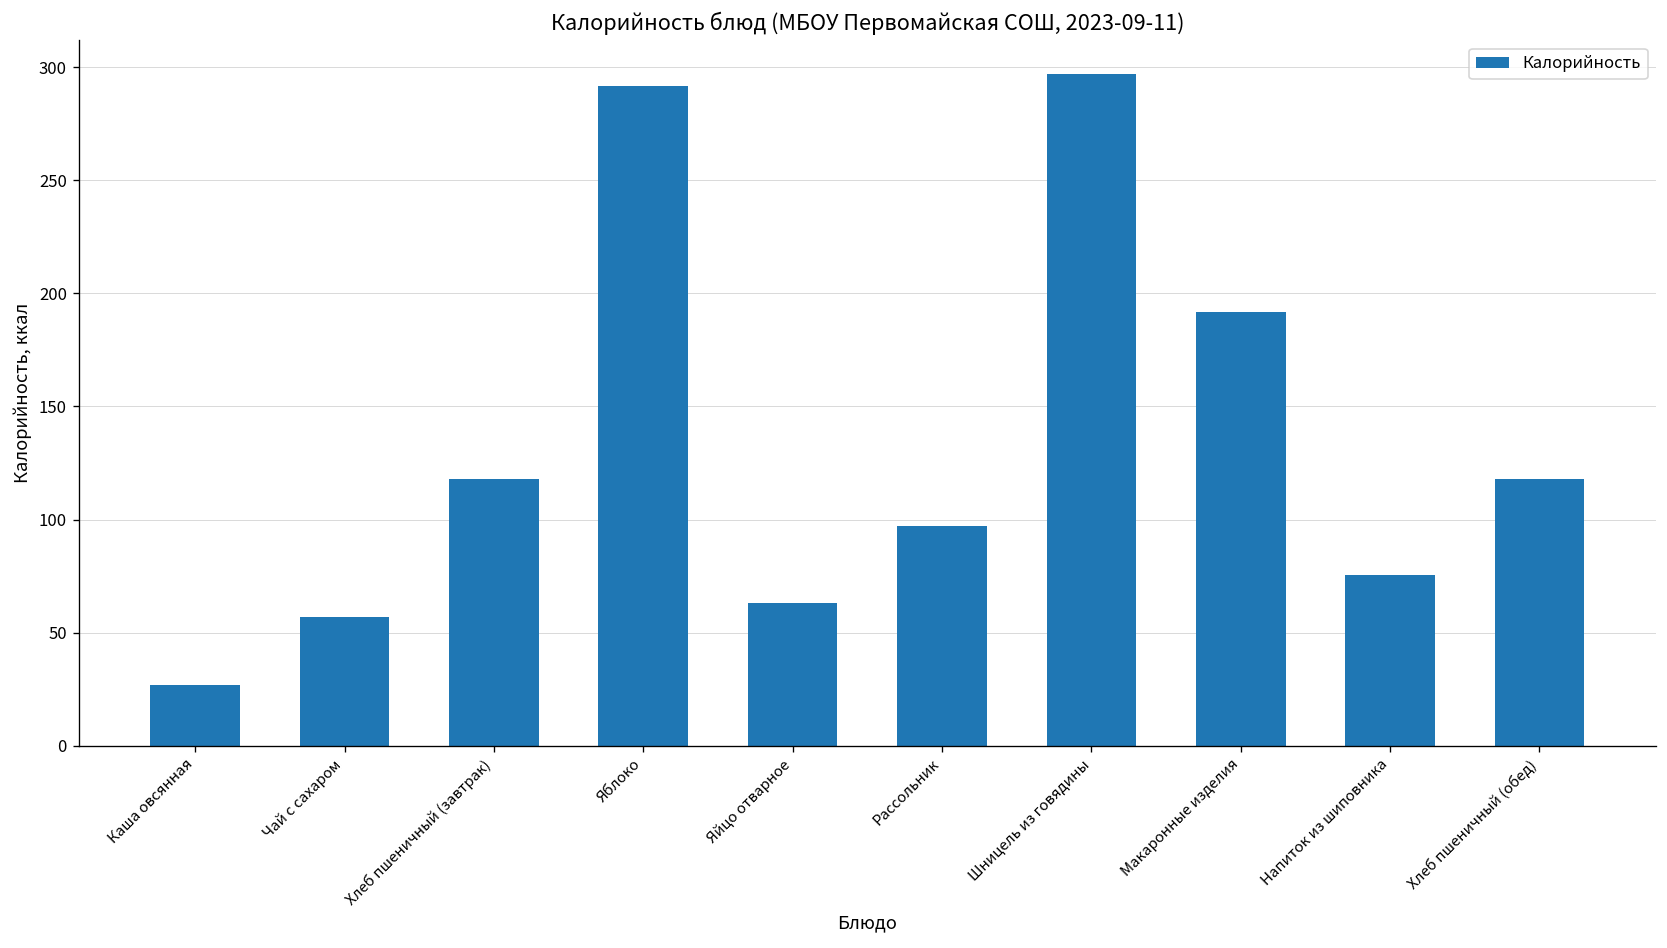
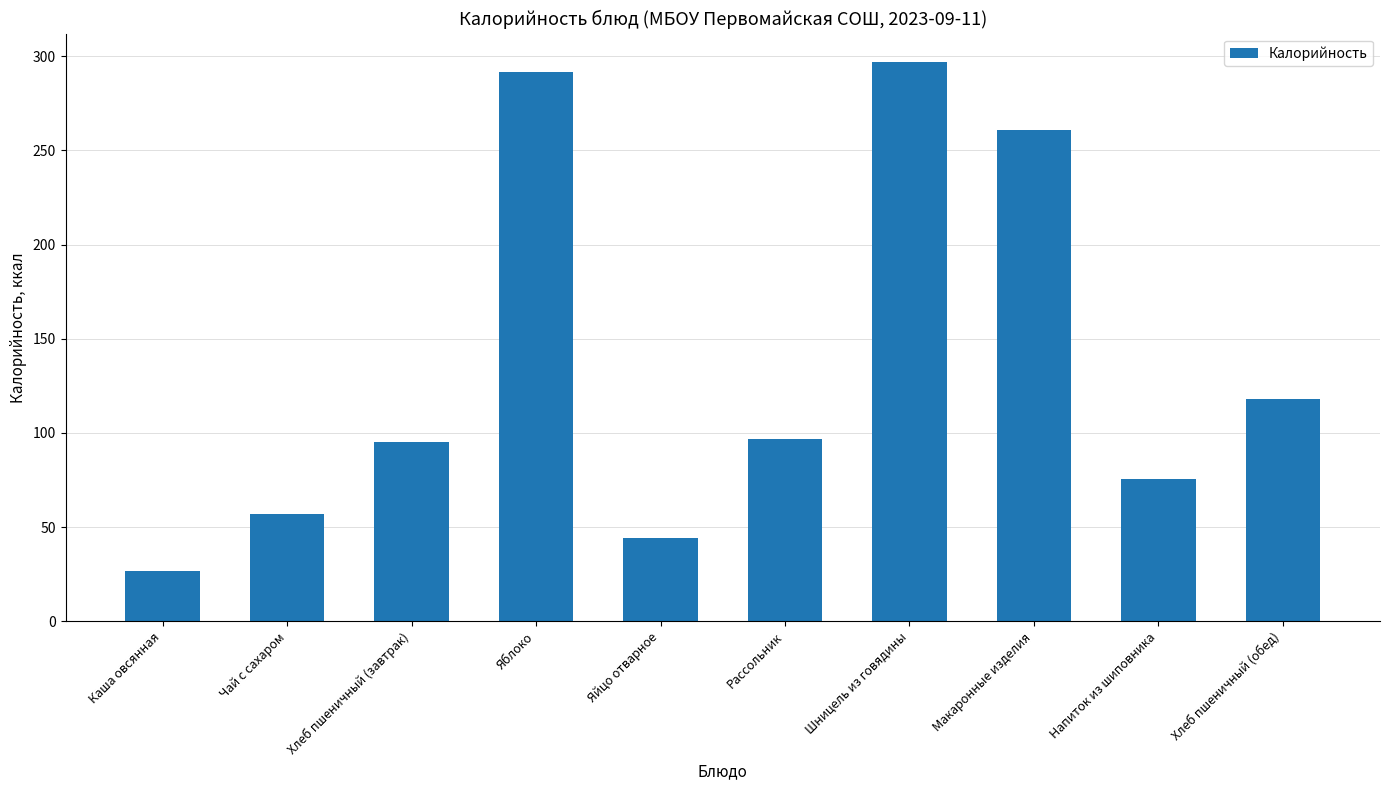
Хлеб пшеничный (завтрак): 118 -> 95
Яйцо отварное: 63 -> 44
Макаронные изделия: 192 -> 261
